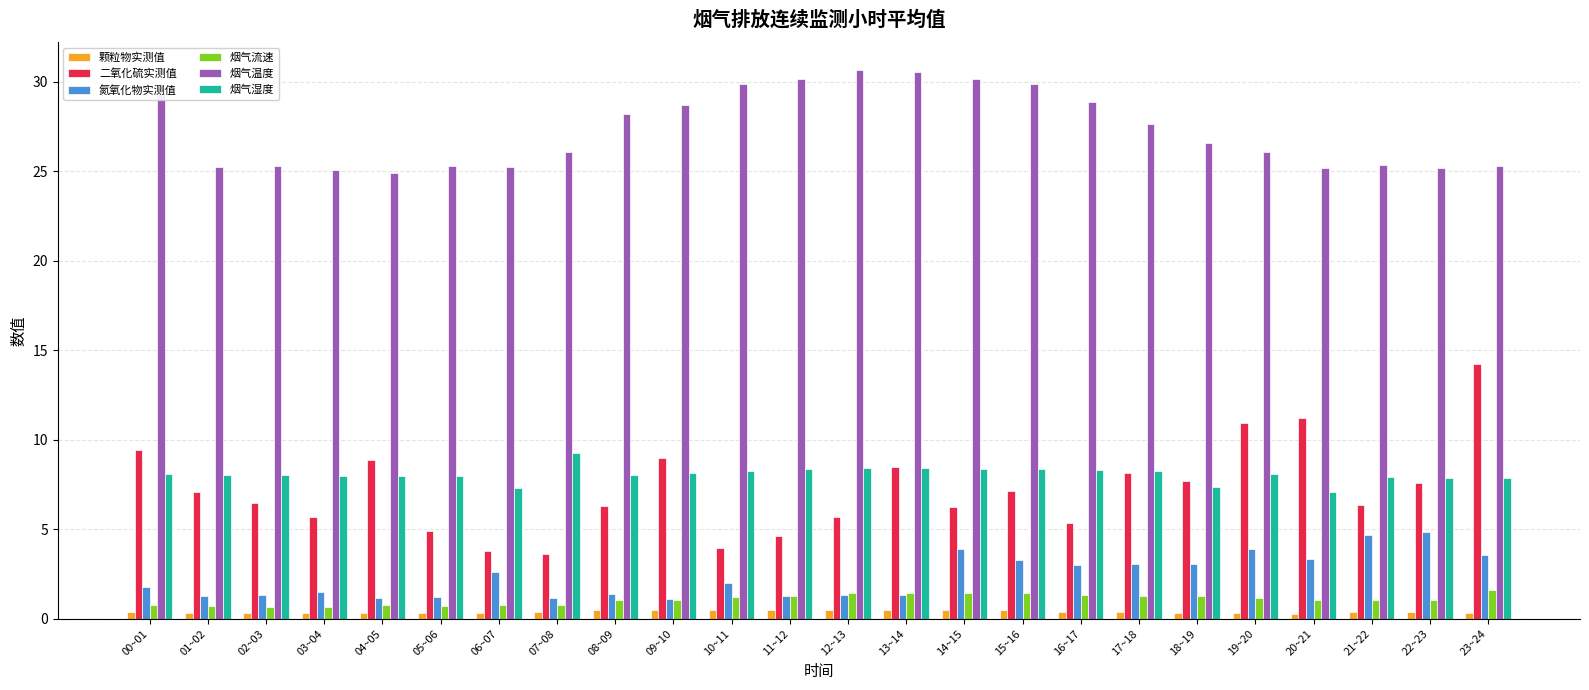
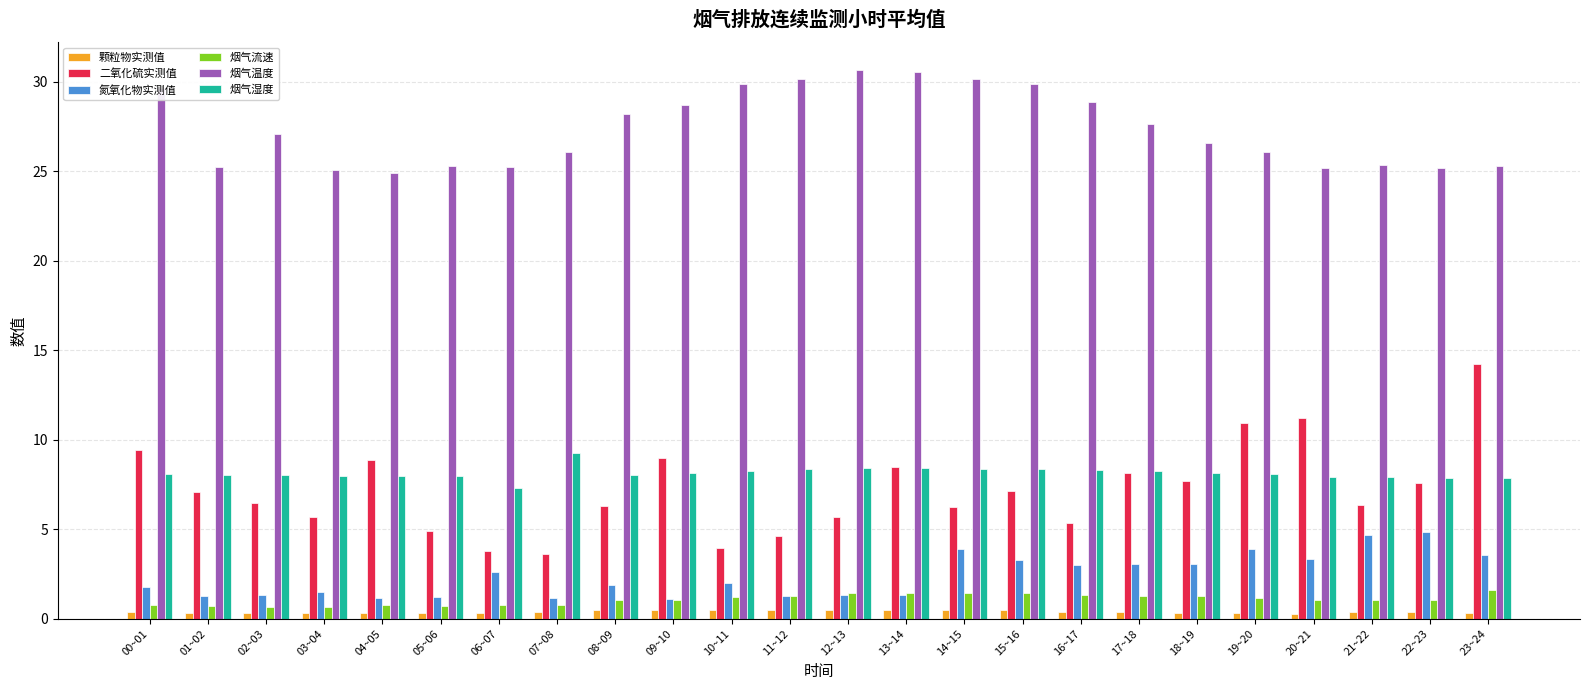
烟气温度, 02~03: 25.3 -> 27.1
氮氧化物实测值, 08~09: 1.4 -> 1.9
烟气湿度, 18~19: 7.4 -> 8.2
烟气湿度, 20~21: 7.1 -> 7.9
